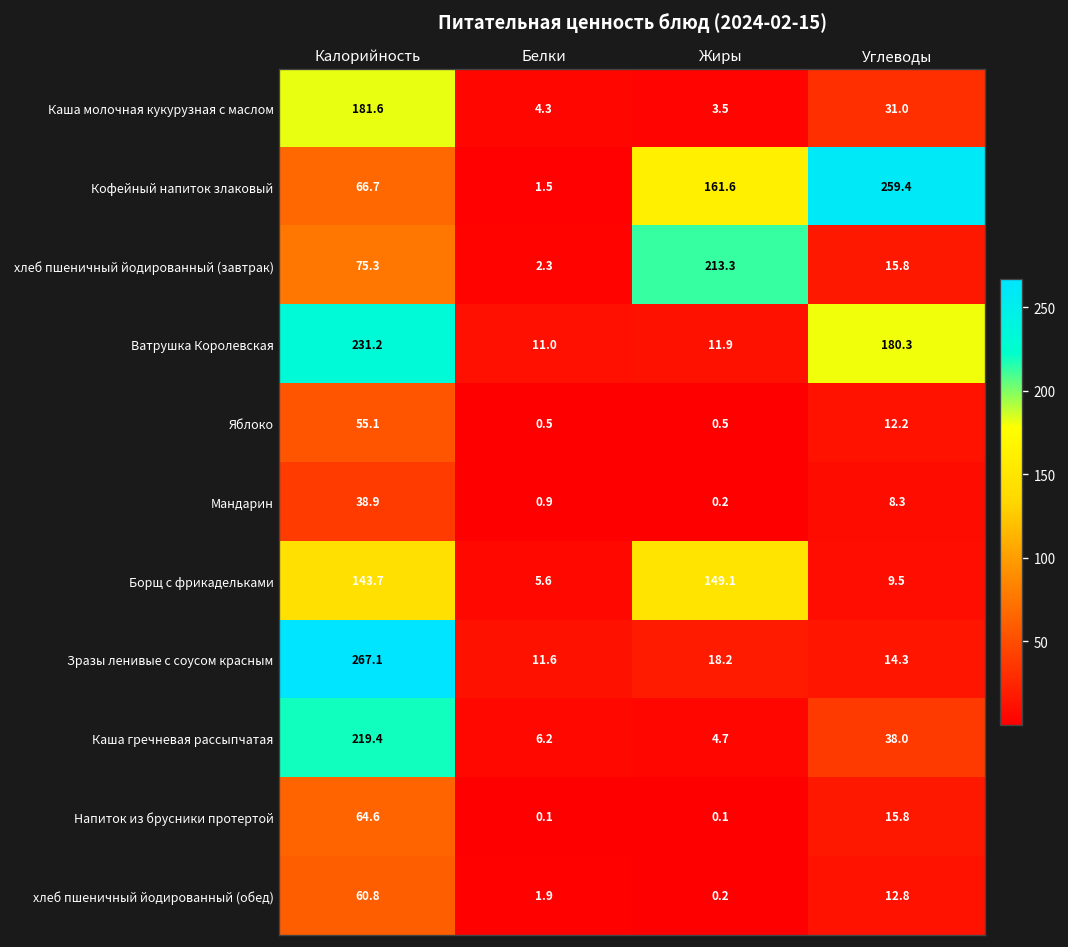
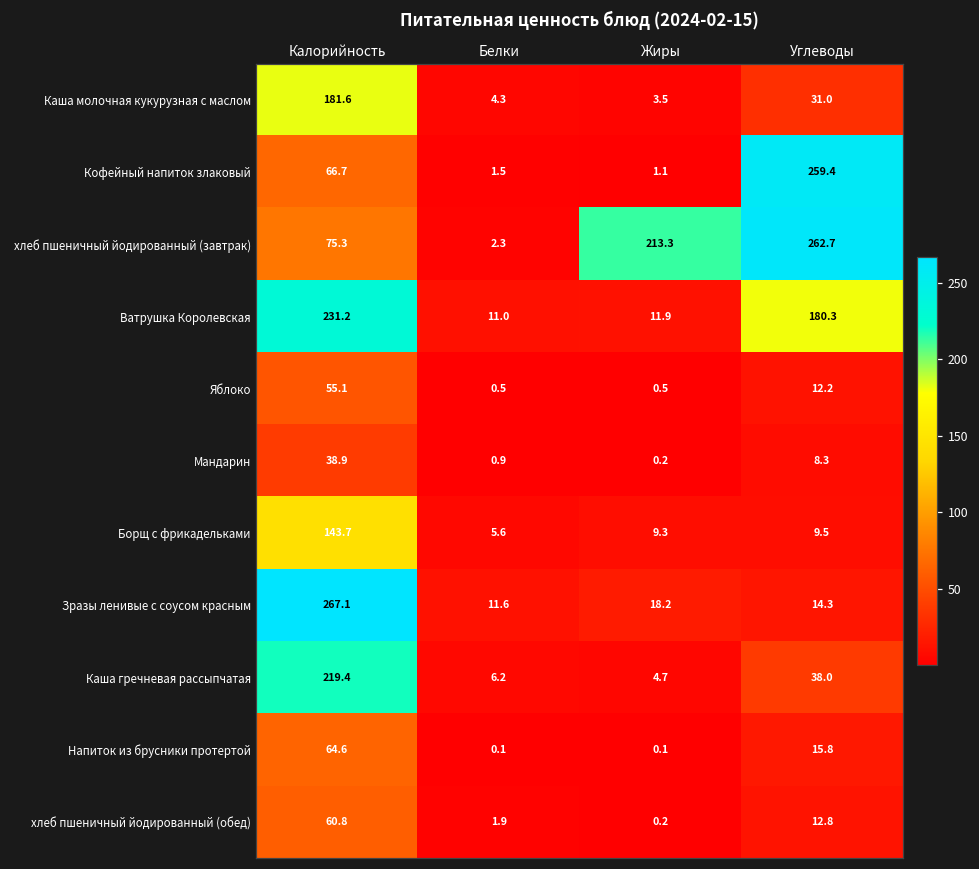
Кофейный напиток злаковый, Жиры: 161.6 -> 1.1
хлеб пшеничный йодированный (завтрак), Углеводы: 15.8 -> 262.7
Борщ с фрикадельками, Жиры: 149.1 -> 9.3
